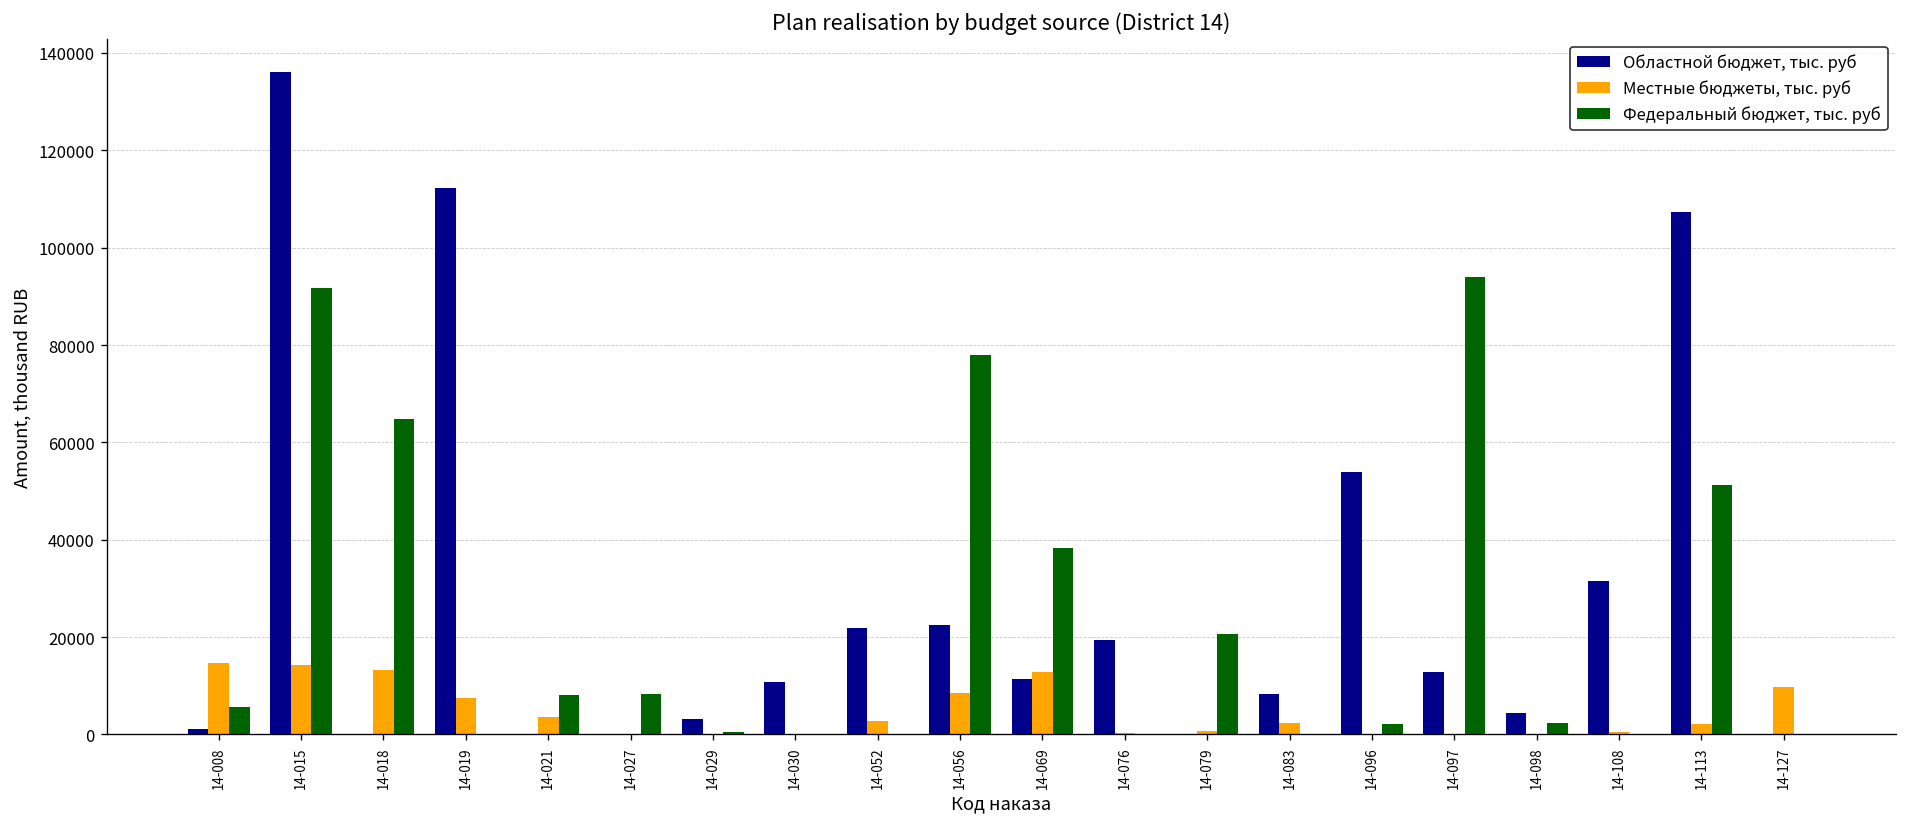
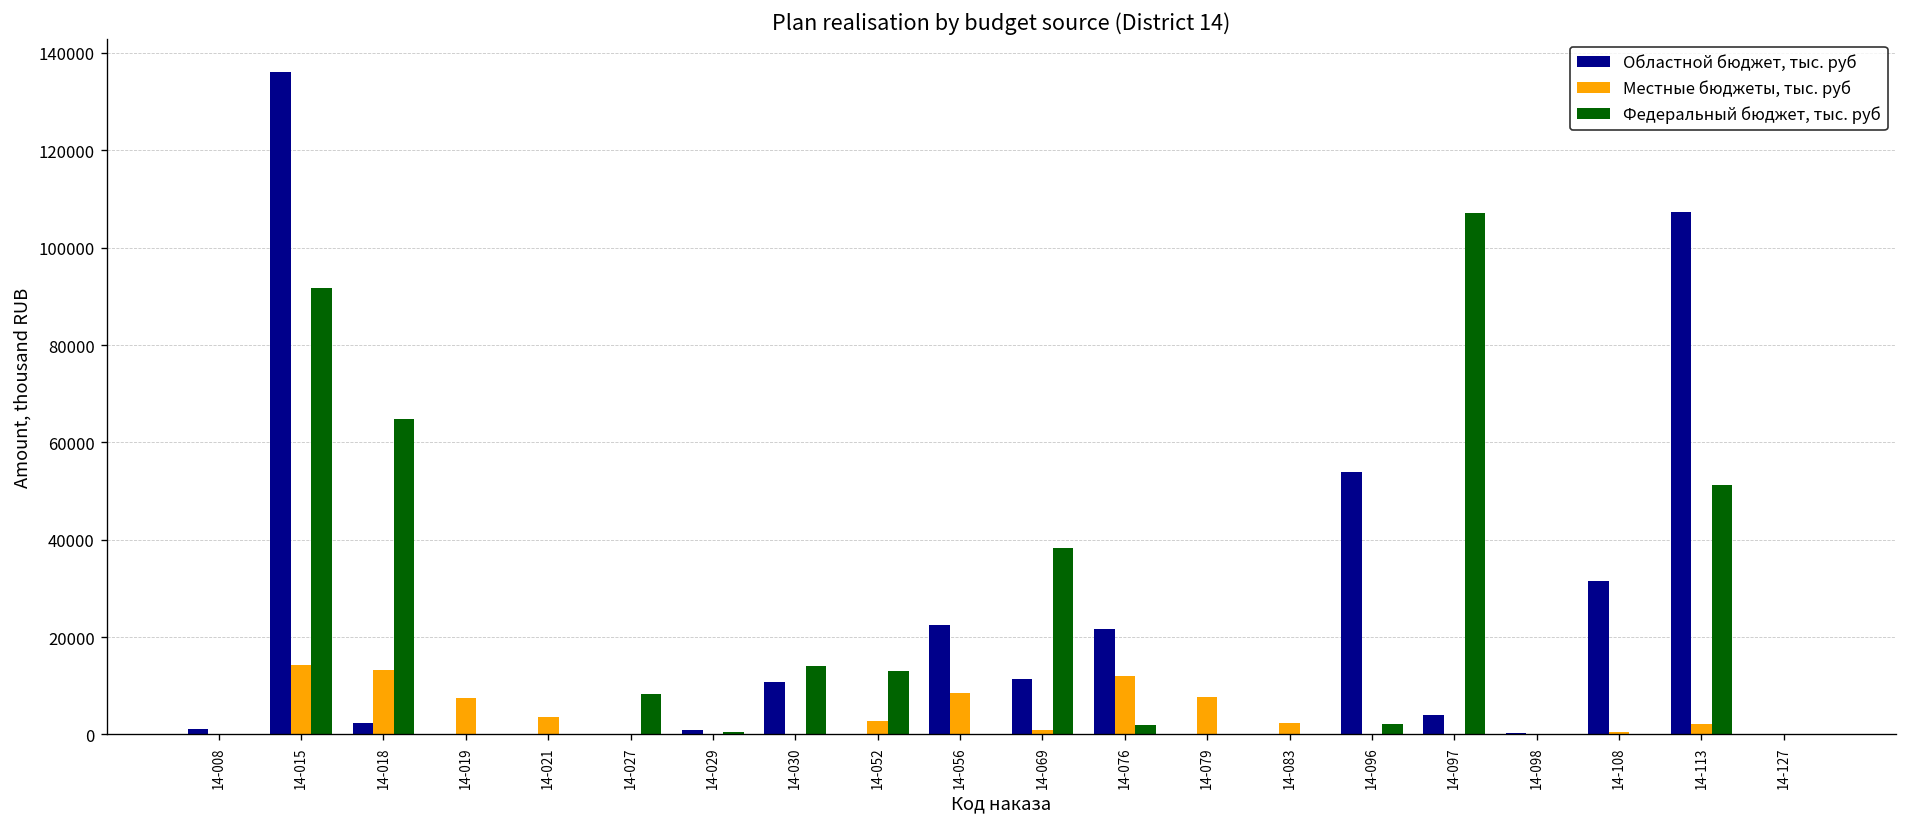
Местные бюджеты, тыс. руб, 14-008: 15000 -> 0
Федеральный бюджет, тыс. руб, 14-008: 6000 -> 0
Областной бюджет, тыс. руб, 14-018: 0 -> 2000
Областной бюджет, тыс. руб, 14-019: 112000 -> 0
Федеральный бюджет, тыс. руб, 14-021: 8000 -> 0
Областной бюджет, тыс. руб, 14-029: 3000 -> 1000
Федеральный бюджет, тыс. руб, 14-030: 0 -> 14000
Областной бюджет, тыс. руб, 14-052: 22000 -> 0
Федеральный бюджет, тыс. руб, 14-052: 0 -> 13000
Федеральный бюджет, тыс. руб, 14-056: 78000 -> 0
Местные бюджеты, тыс. руб, 14-069: 13000 -> 1000
Областной бюджет, тыс. руб, 14-076: 19000 -> 22000
Местные бюджеты, тыс. руб, 14-076: 0 -> 12000
Федеральный бюджет, тыс. руб, 14-076: 0 -> 2000
Местные бюджеты, тыс. руб, 14-079: 1000 -> 8000
Федеральный бюджет, тыс. руб, 14-079: 21000 -> 0
Областной бюджет, тыс. руб, 14-083: 8000 -> 0
Областной бюджет, тыс. руб, 14-097: 13000 -> 4000
Федеральный бюджет, тыс. руб, 14-097: 94000 -> 107000
Областной бюджет, тыс. руб, 14-098: 4000 -> 0
Федеральный бюджет, тыс. руб, 14-098: 2000 -> 0
Местные бюджеты, тыс. руб, 14-127: 10000 -> 0
